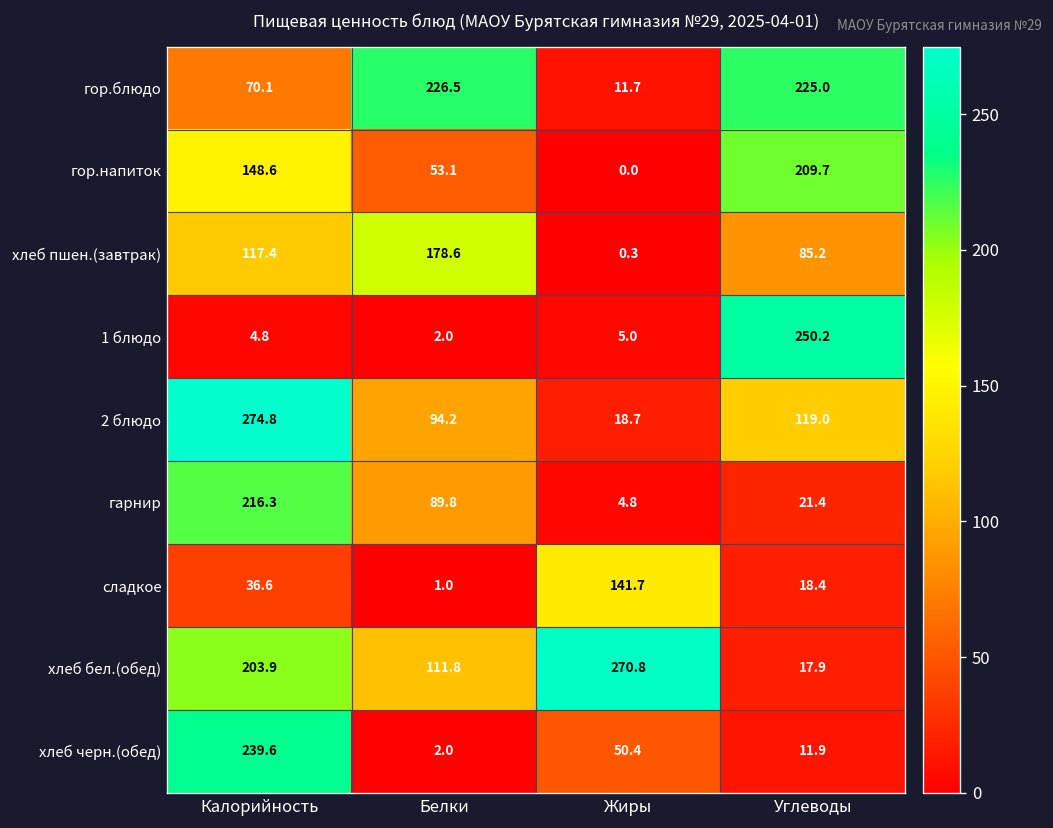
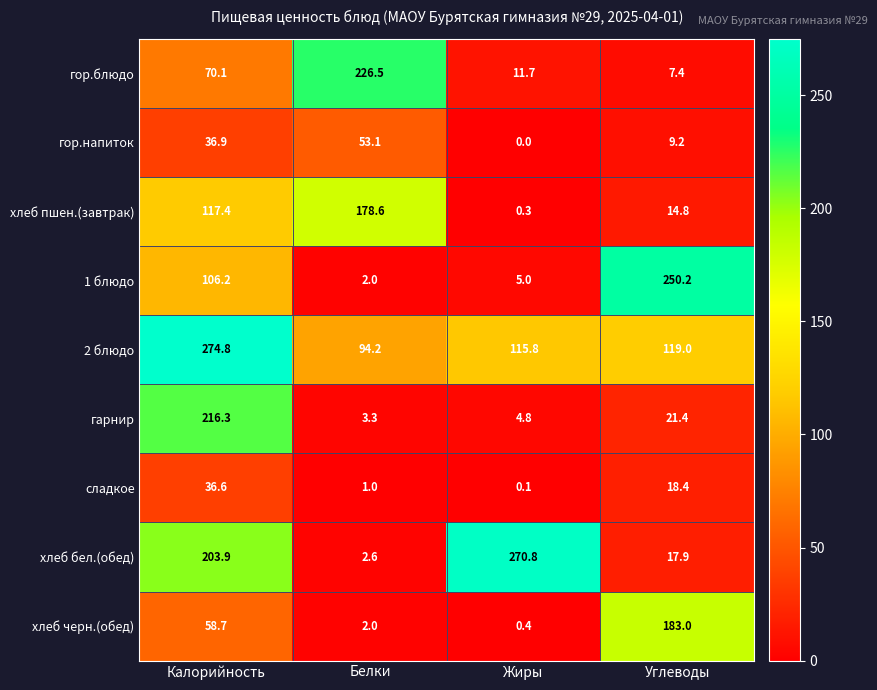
гор.блюдо, Углеводы: 225.0 -> 7.4
гор.напиток, Калорийность: 148.6 -> 36.9
гор.напиток, Углеводы: 209.7 -> 9.2
хлеб пшен.(завтрак), Углеводы: 85.2 -> 14.8
1 блюдо, Калорийность: 4.8 -> 106.2
2 блюдо, Жиры: 18.7 -> 115.8
гарнир, Белки: 89.8 -> 3.3
сладкое, Жиры: 141.7 -> 0.1
хлеб бел.(обед), Белки: 111.8 -> 2.6
хлеб черн.(обед), Калорийность: 239.6 -> 58.7
хлеб черн.(обед), Жиры: 50.4 -> 0.4
хлеб черн.(обед), Углеводы: 11.9 -> 183.0
